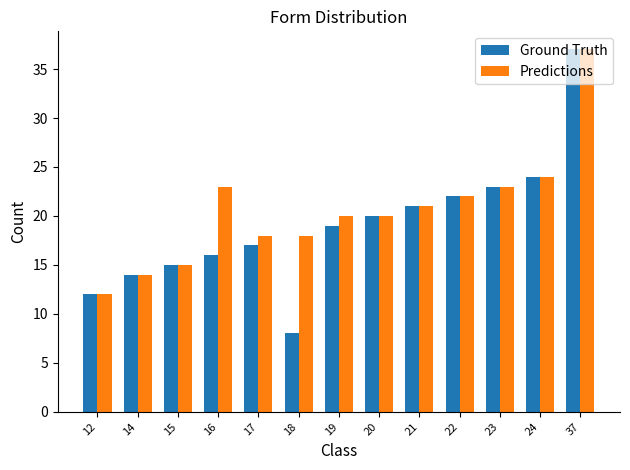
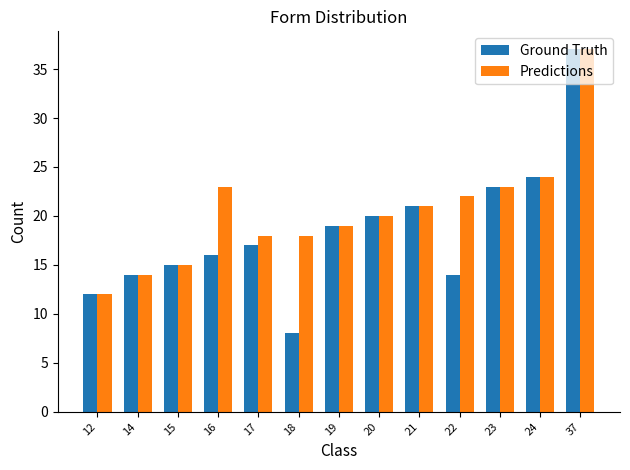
Predictions, 19: 20 -> 19
Ground Truth, 22: 22 -> 14
